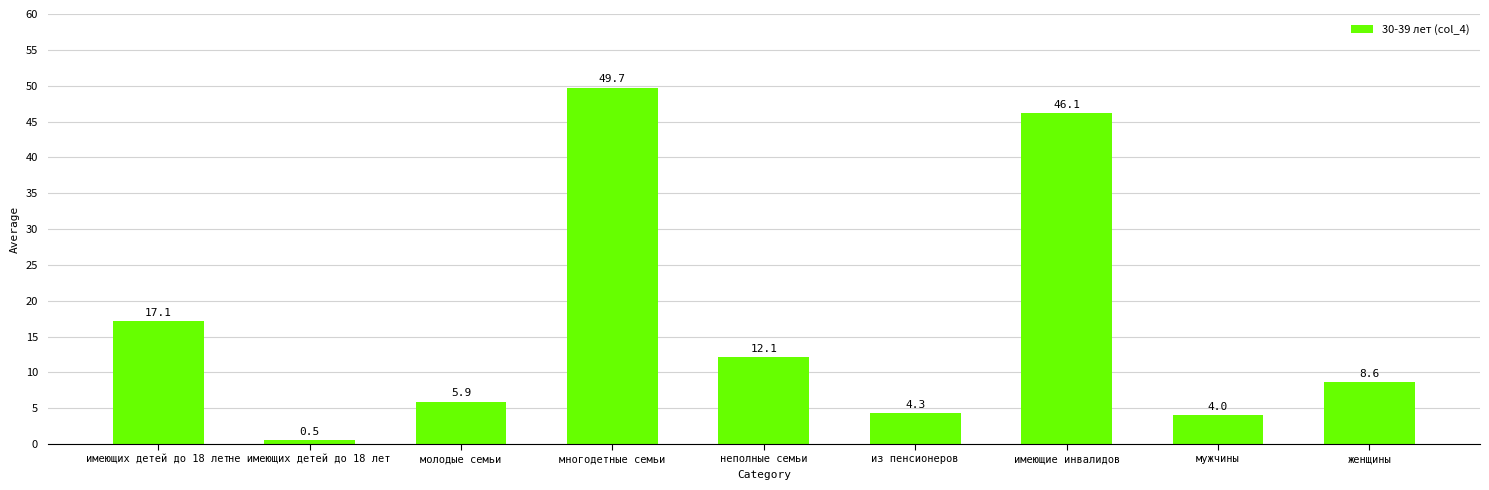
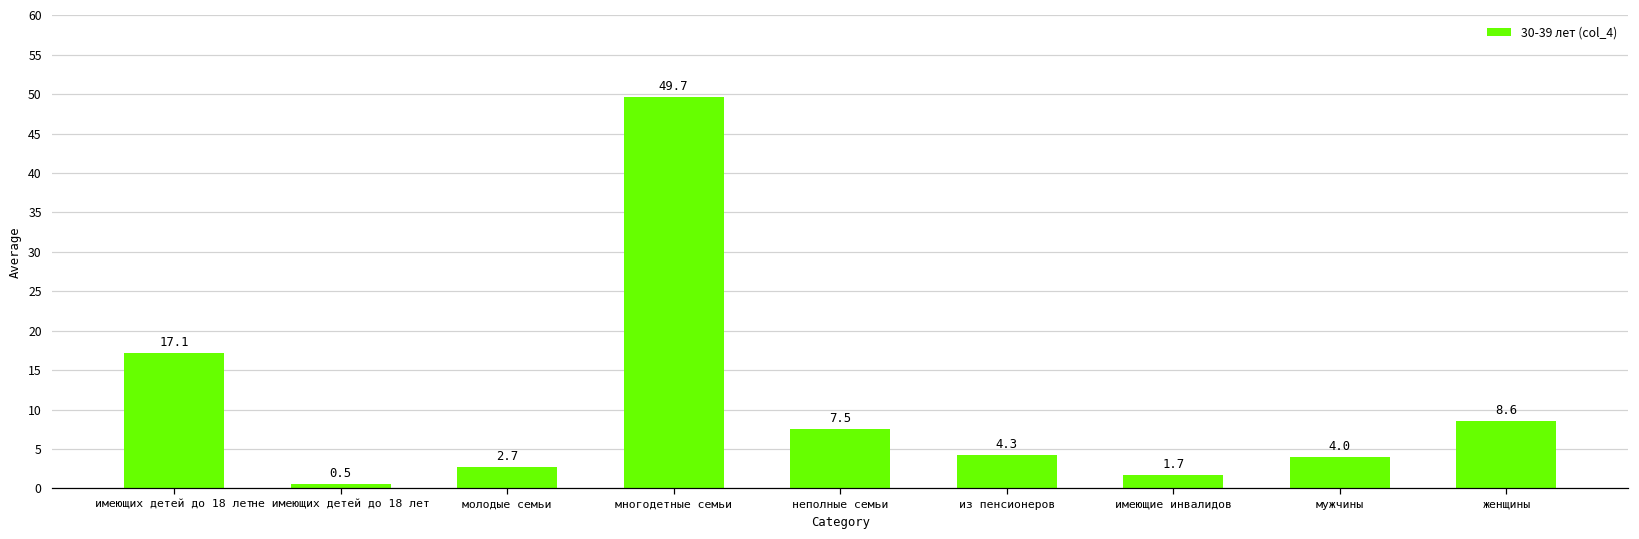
молодые семьи: 5.9 -> 2.7
неполные семьи: 12.1 -> 7.5
имеющие инвалидов: 46.1 -> 1.7
